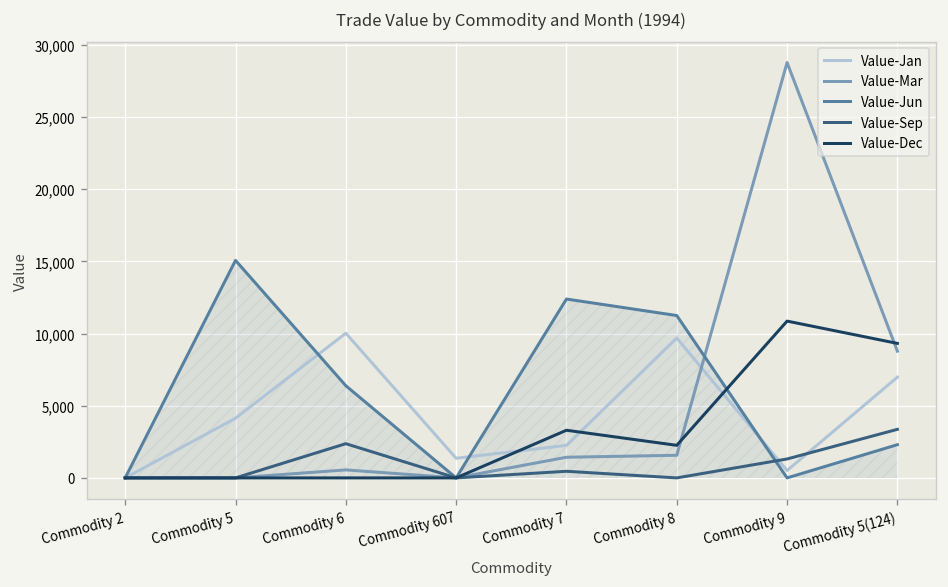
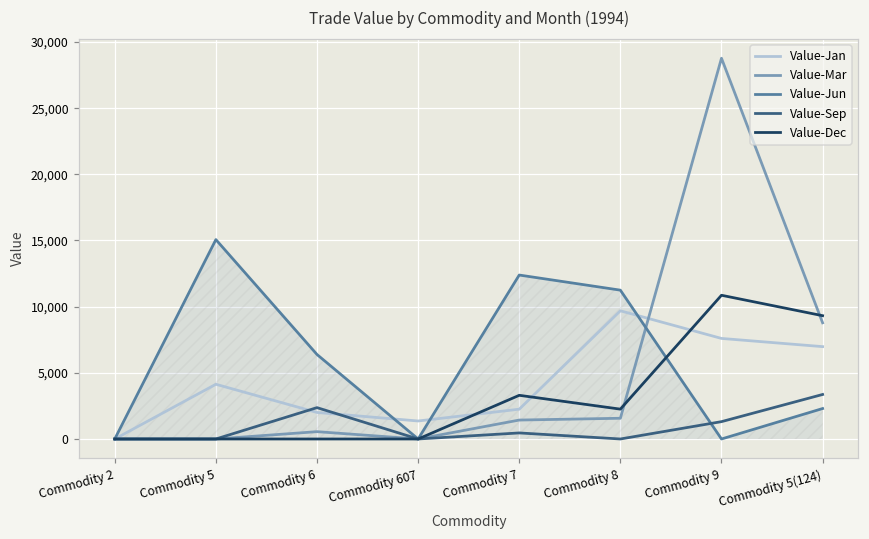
Value-Jan, Commodity 6: 10,000 -> 2,000
Value-Jan, Commodity 9: 500 -> 7,600
